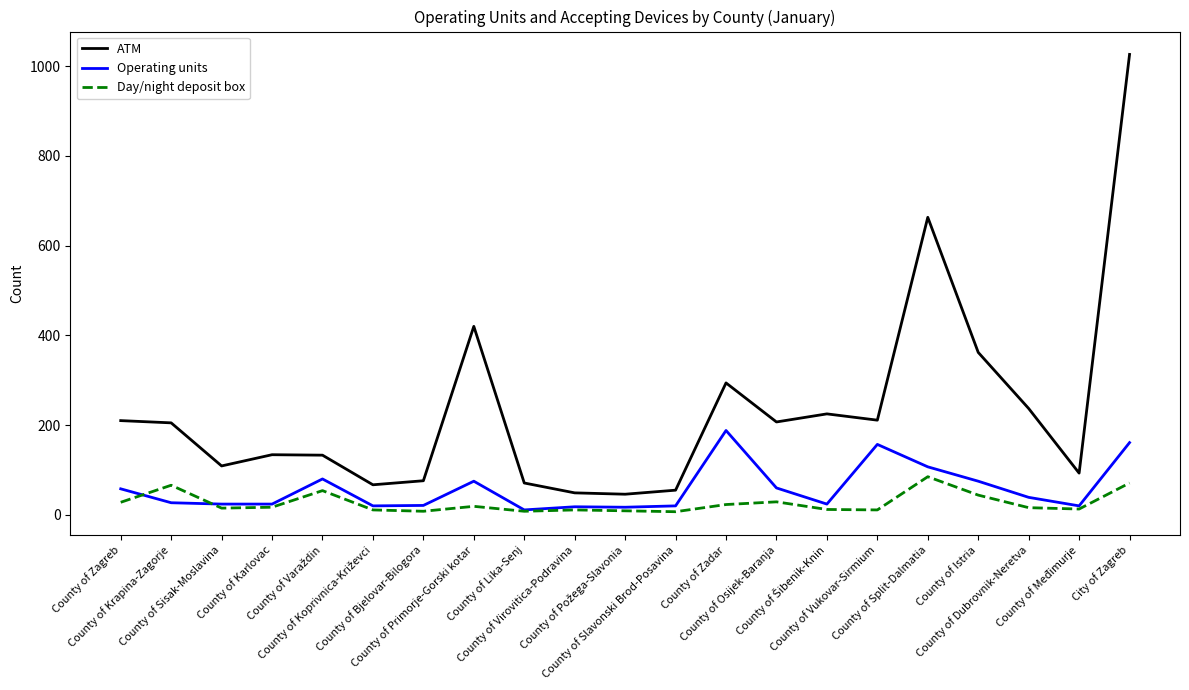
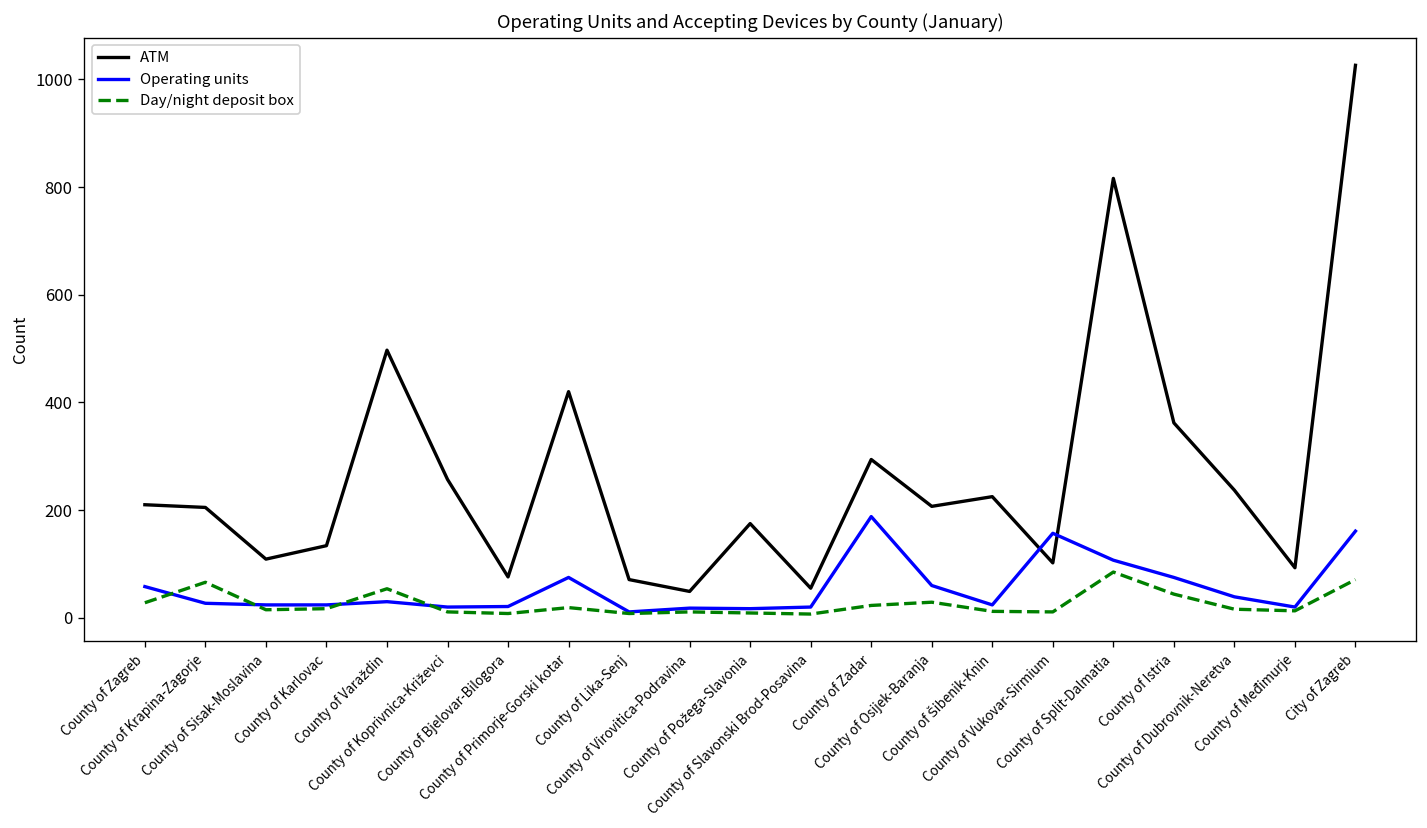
ATM, County of Varaždin: 130 -> 500
Operating units, County of Varaždin: 80 -> 30
ATM, County of Koprivnica-Križevci: 70 -> 260
ATM, County of Požega-Slavonia: 50 -> 180
ATM, County of Vukovar-Sirmium: 210 -> 100
ATM, County of Split-Dalmatia: 660 -> 820
